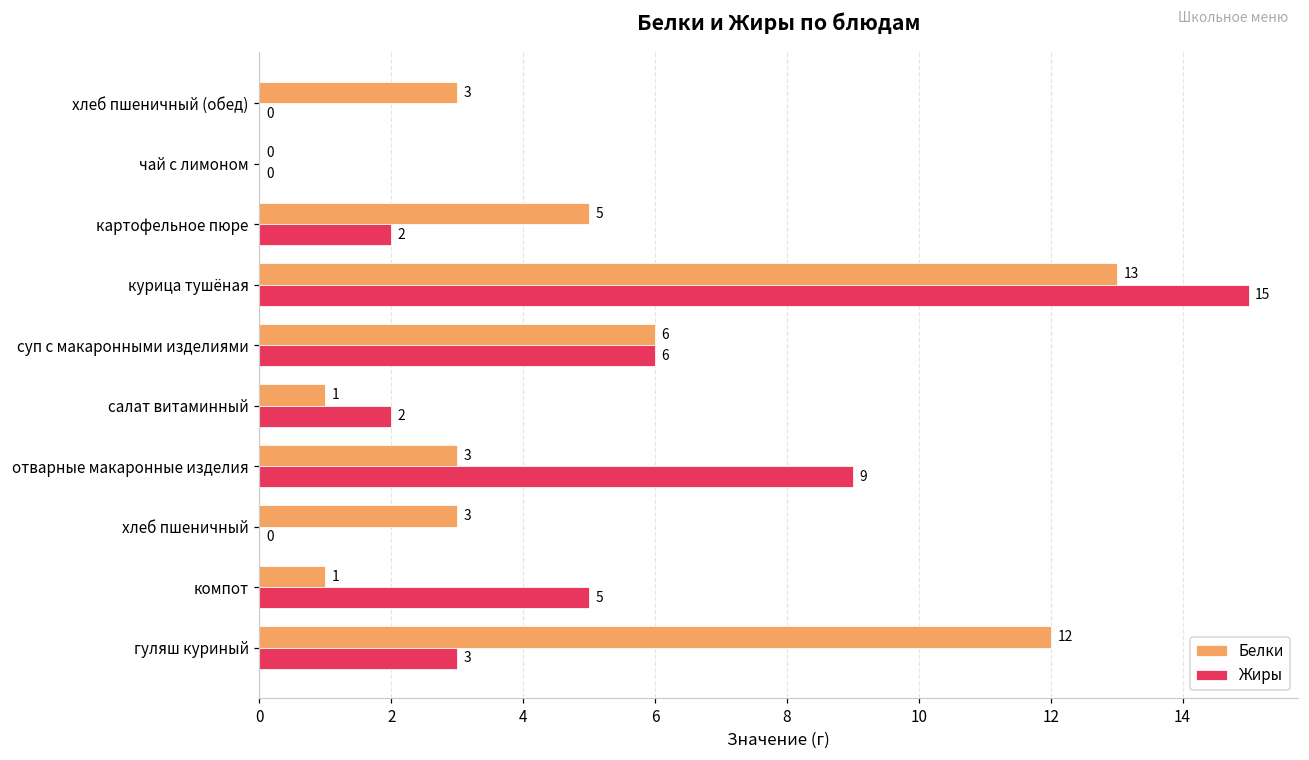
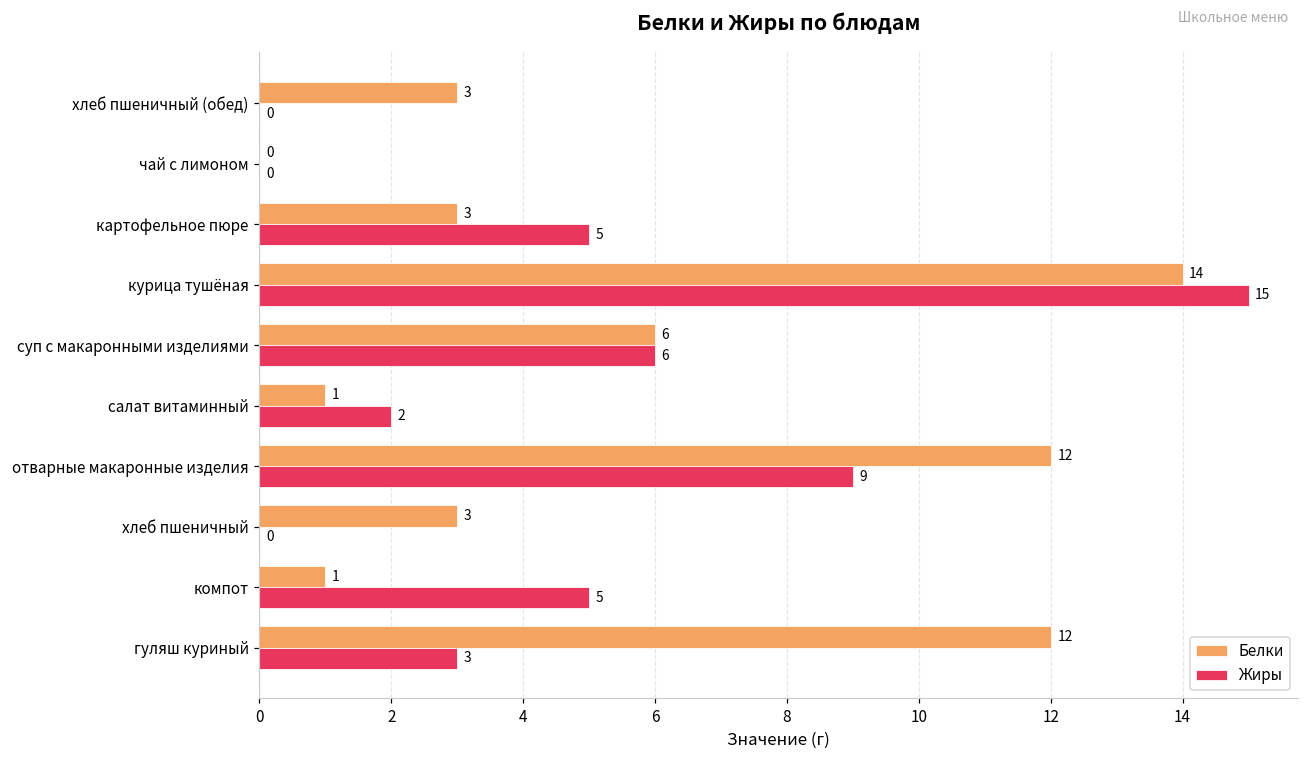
Белки, картофельное пюре: 5 -> 3
Жиры, картофельное пюре: 2 -> 5
Белки, курица тушёная: 13 -> 14
Белки, отварные макаронные изделия: 3 -> 12
